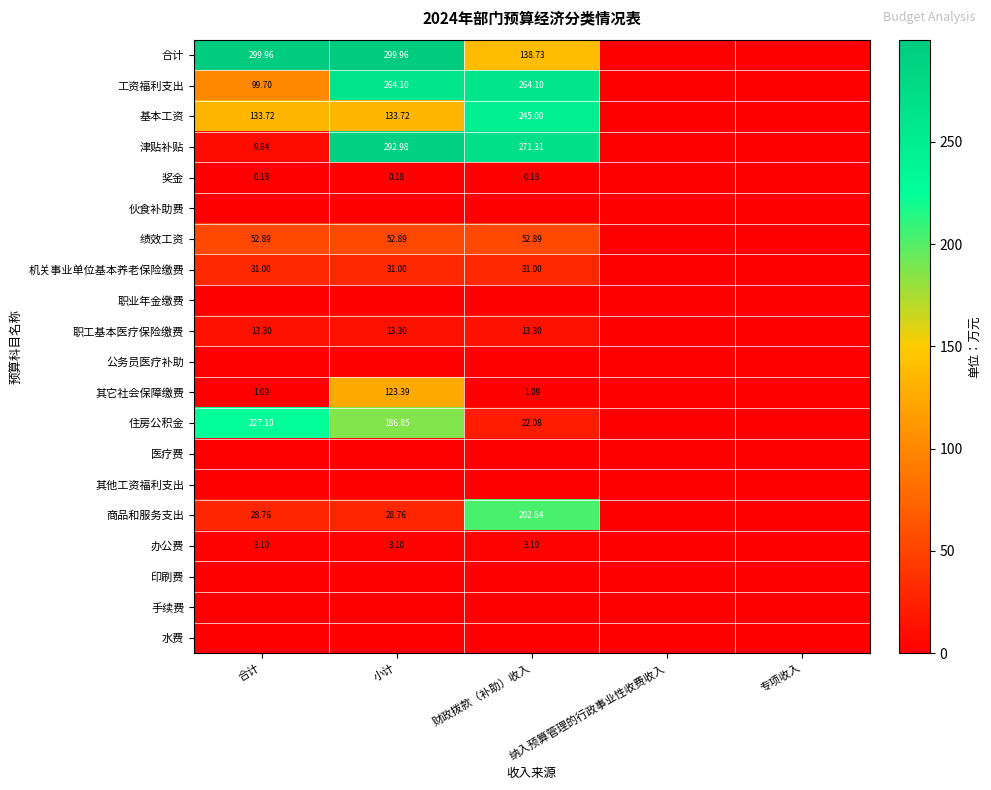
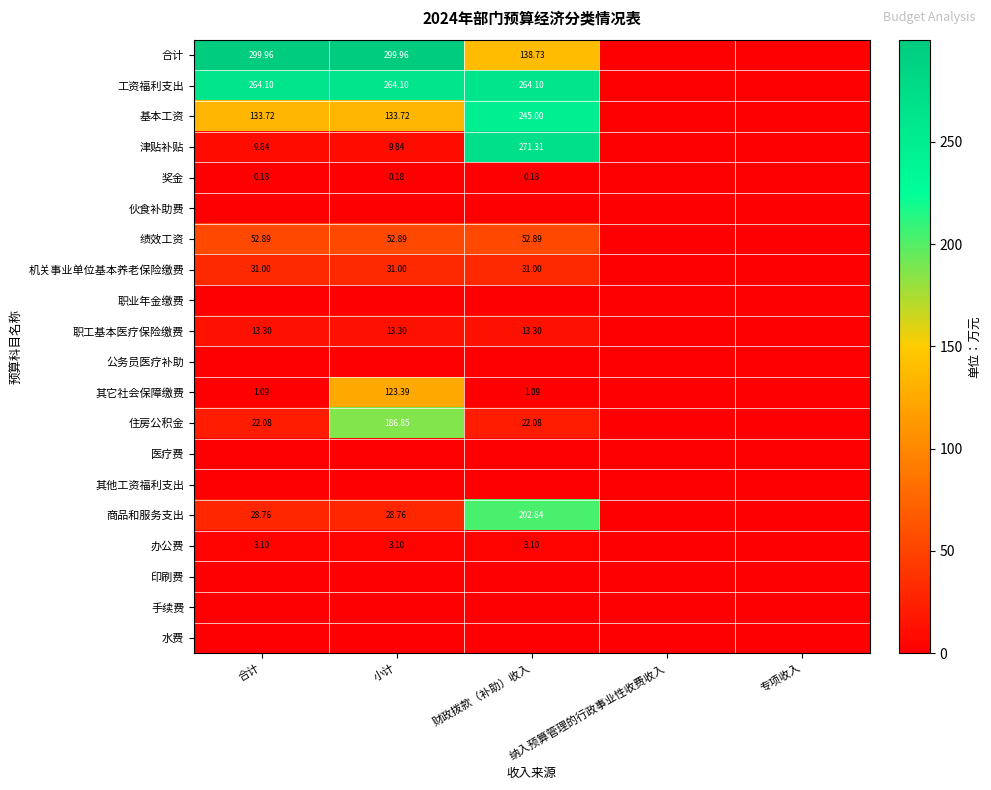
工资福利支出, 合计: 99.70 -> 264.10
津贴补贴, 小计: 292.98 -> 9.84
住房公积金, 合计: 227.10 -> 22.08
